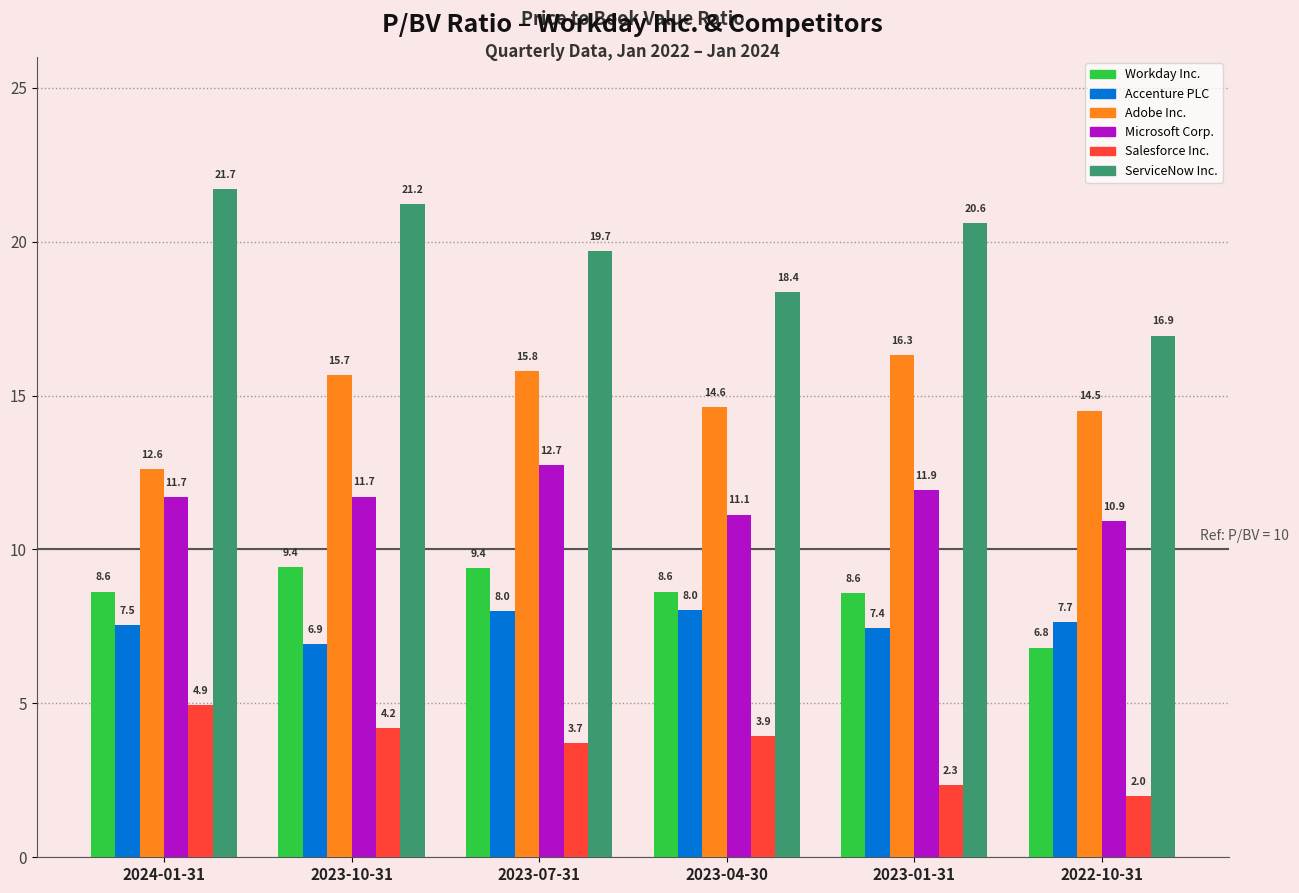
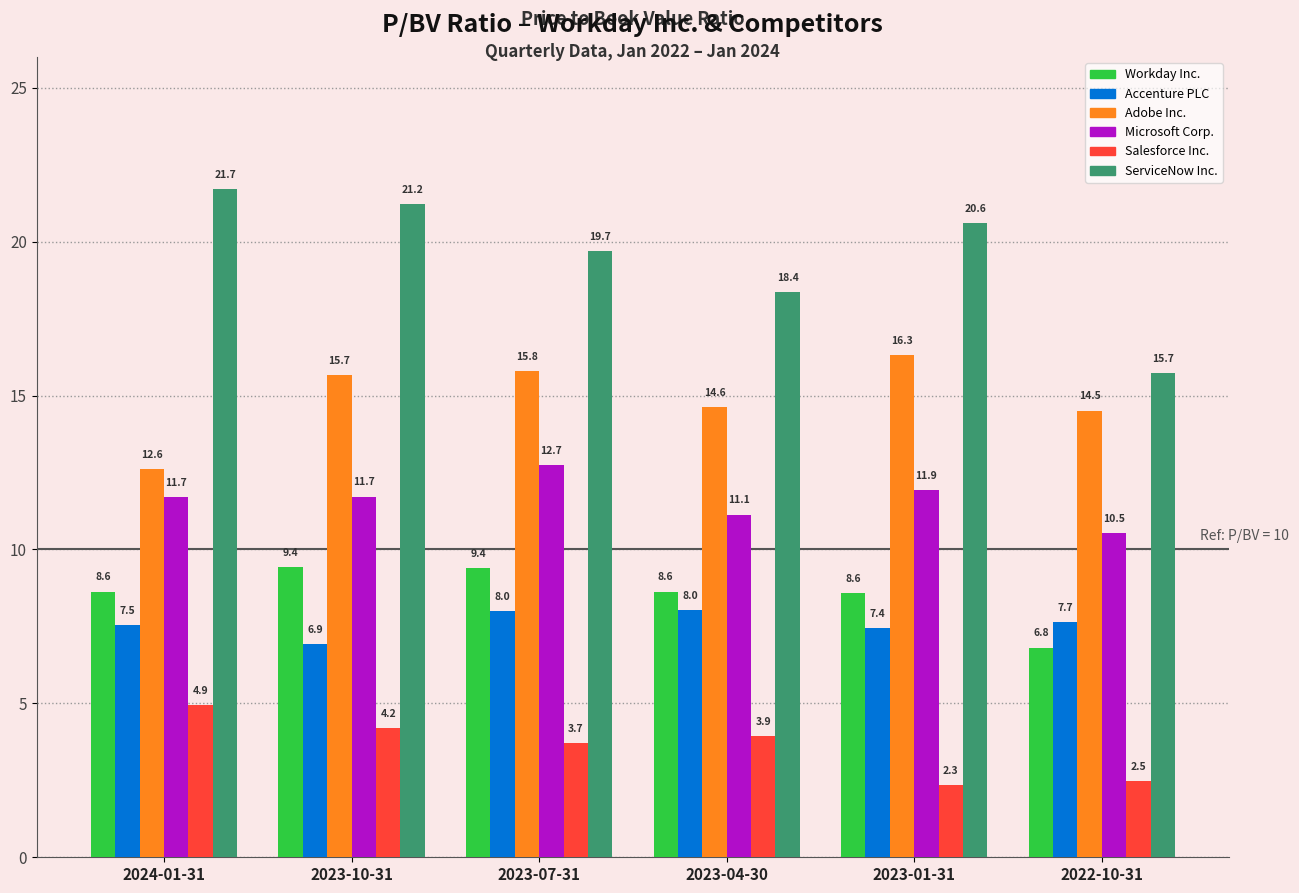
Microsoft Corp., 2022-10-31: 10.9 -> 10.5
Salesforce Inc., 2022-10-31: 2.0 -> 2.5
ServiceNow Inc., 2022-10-31: 16.9 -> 15.7
